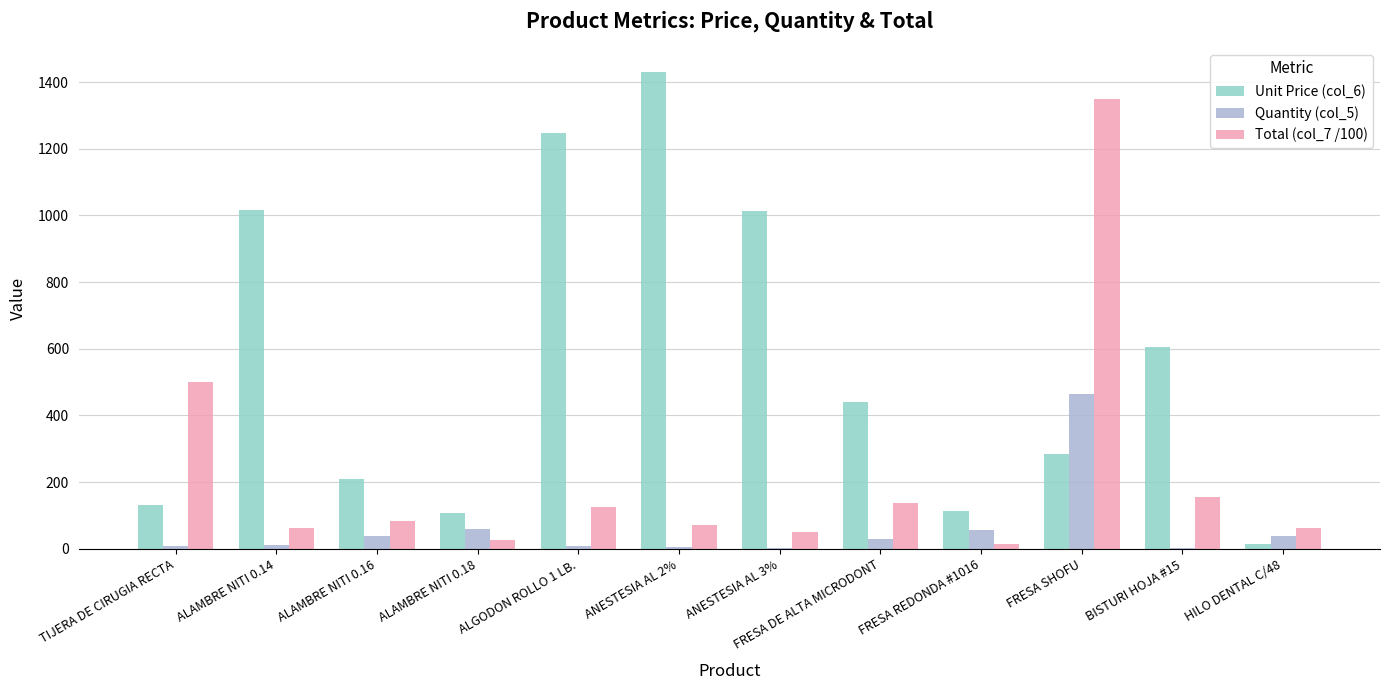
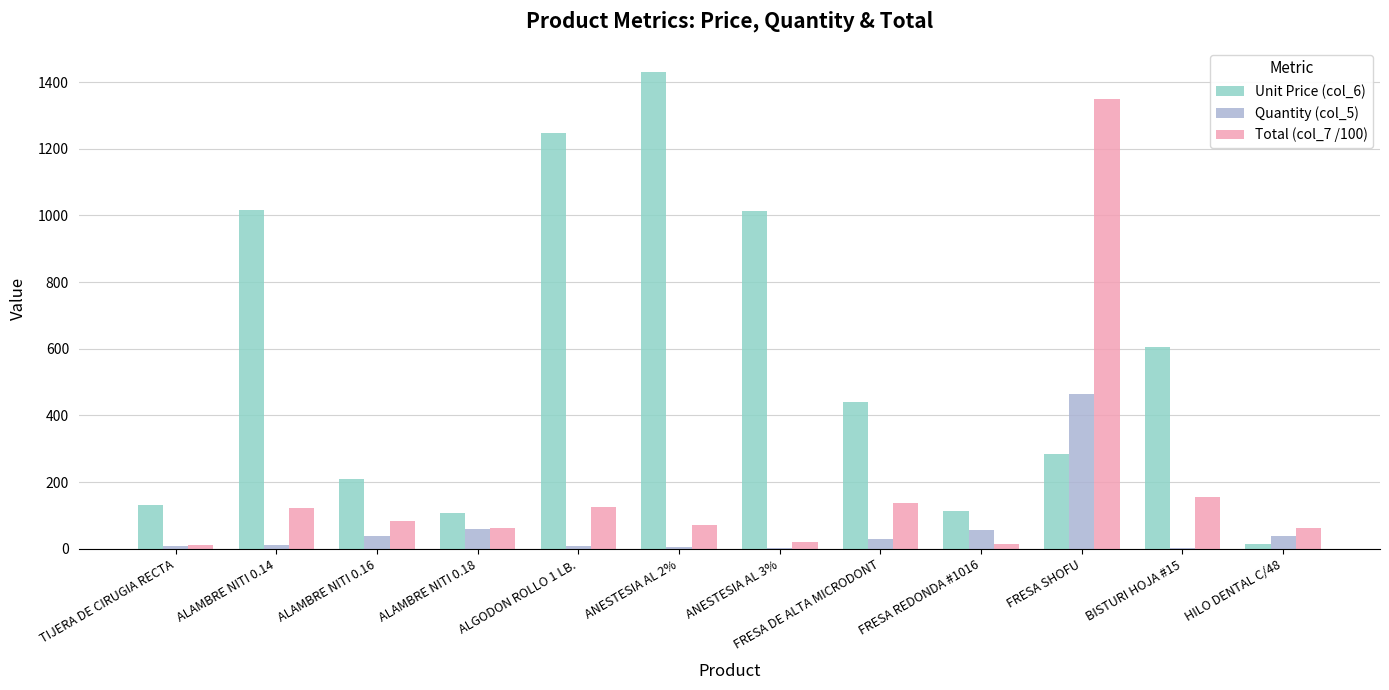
Total (col_7 /100), TIJERA DE CIRUGIA RECTA: 500 -> 10
Total (col_7 /100), ALAMBRE NITI 0.14: 60 -> 120
Total (col_7 /100), ALAMBRE NITI 0.18: 30 -> 60
Total (col_7 /100), ANESTESIA AL 3%: 50 -> 20
